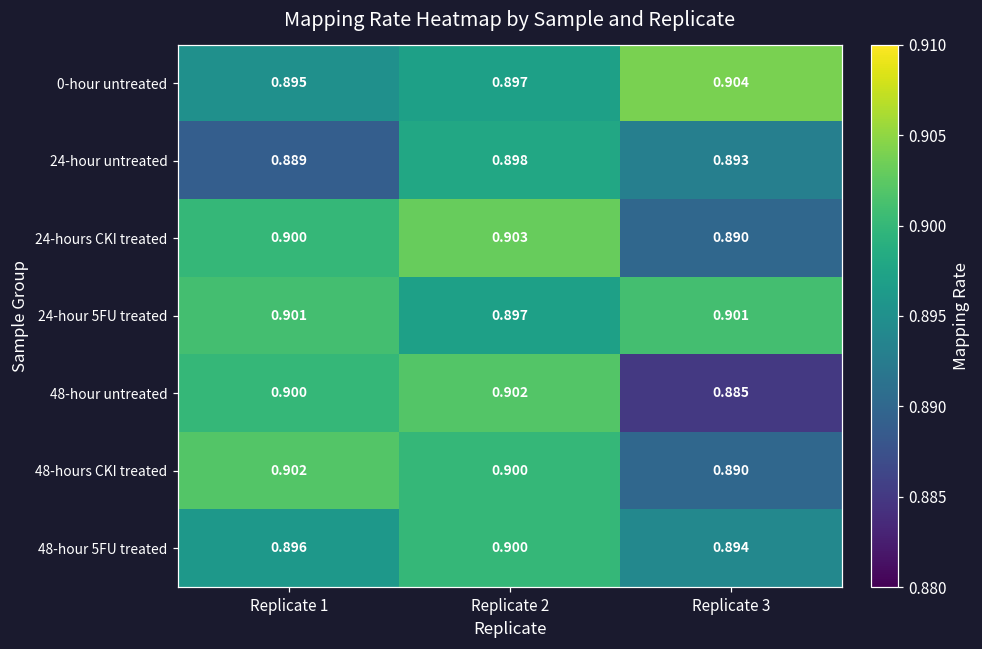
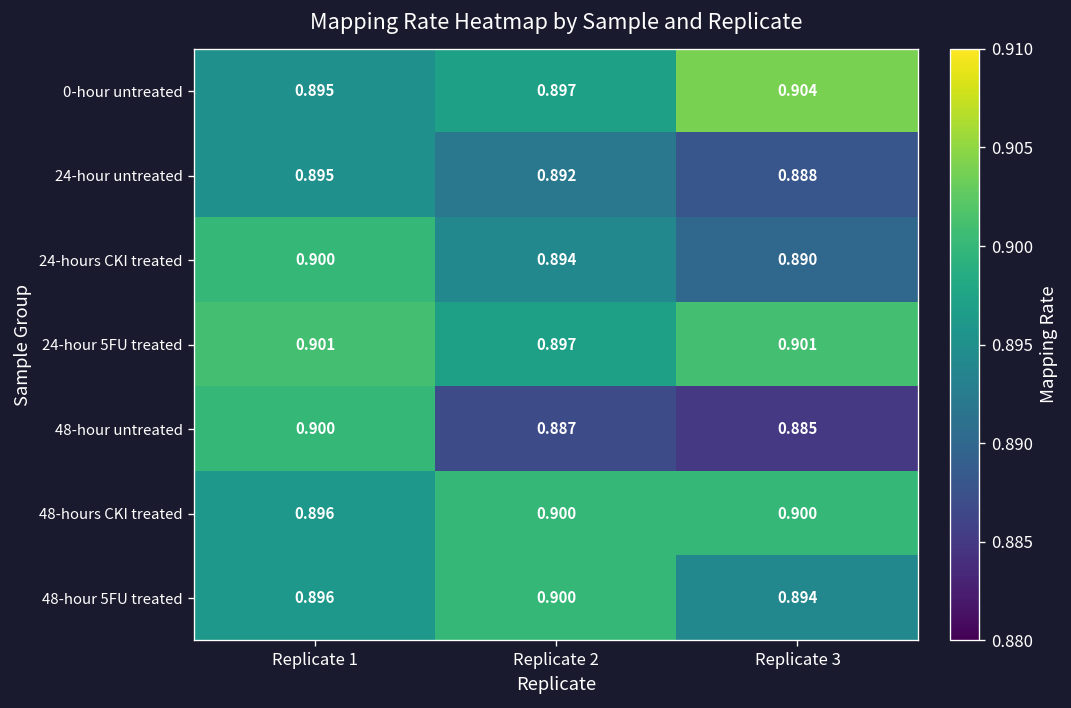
24-hour untreated, Replicate 1: 0.889 -> 0.895
24-hour untreated, Replicate 2: 0.898 -> 0.892
24-hour untreated, Replicate 3: 0.893 -> 0.888
24-hours CKI treated, Replicate 2: 0.903 -> 0.894
48-hour untreated, Replicate 2: 0.902 -> 0.887
48-hours CKI treated, Replicate 1: 0.902 -> 0.896
48-hours CKI treated, Replicate 3: 0.890 -> 0.900
